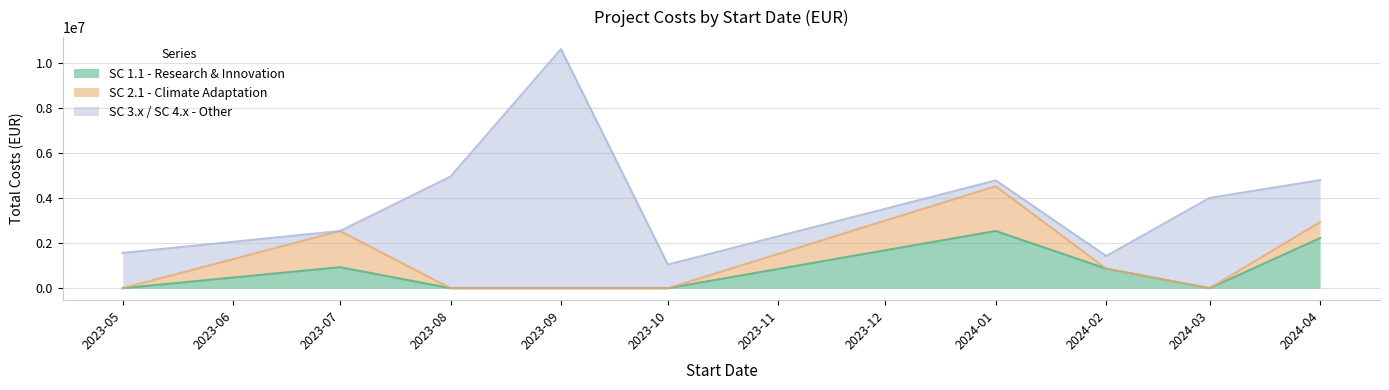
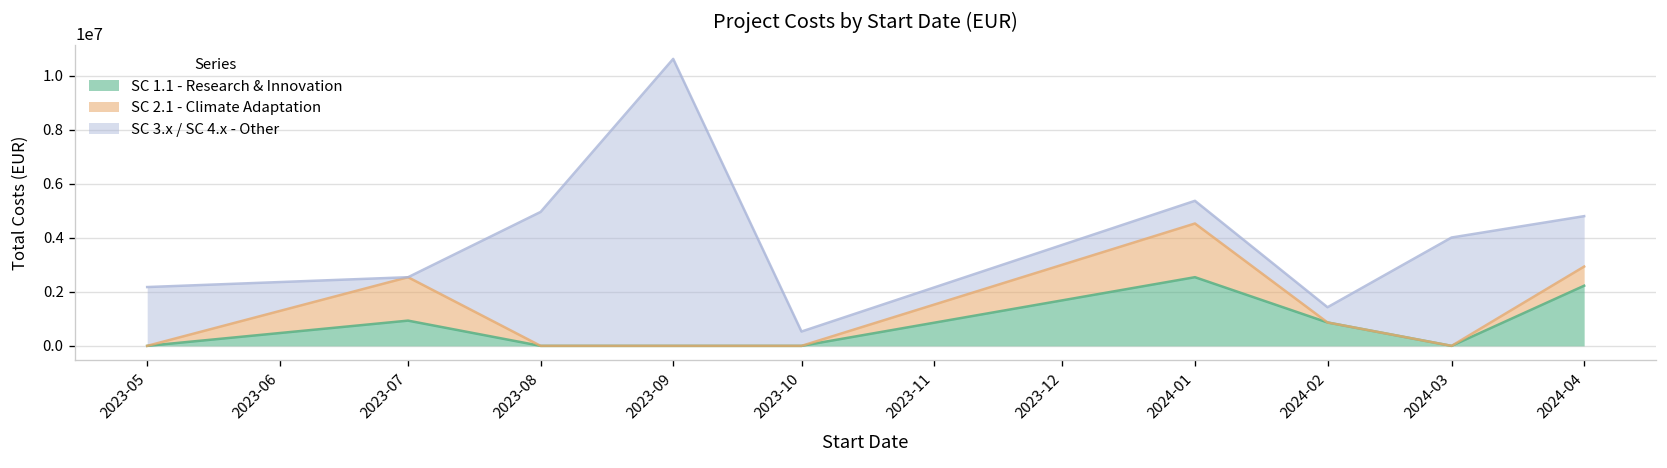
SC 3.x / SC 4.x - Other, 2023-05: 1600000 -> 2200000
SC 3.x / SC 4.x - Other, 2023-10: 1100000 -> 500000
SC 3.x / SC 4.x - Other, 2024-01: 300000 -> 800000
